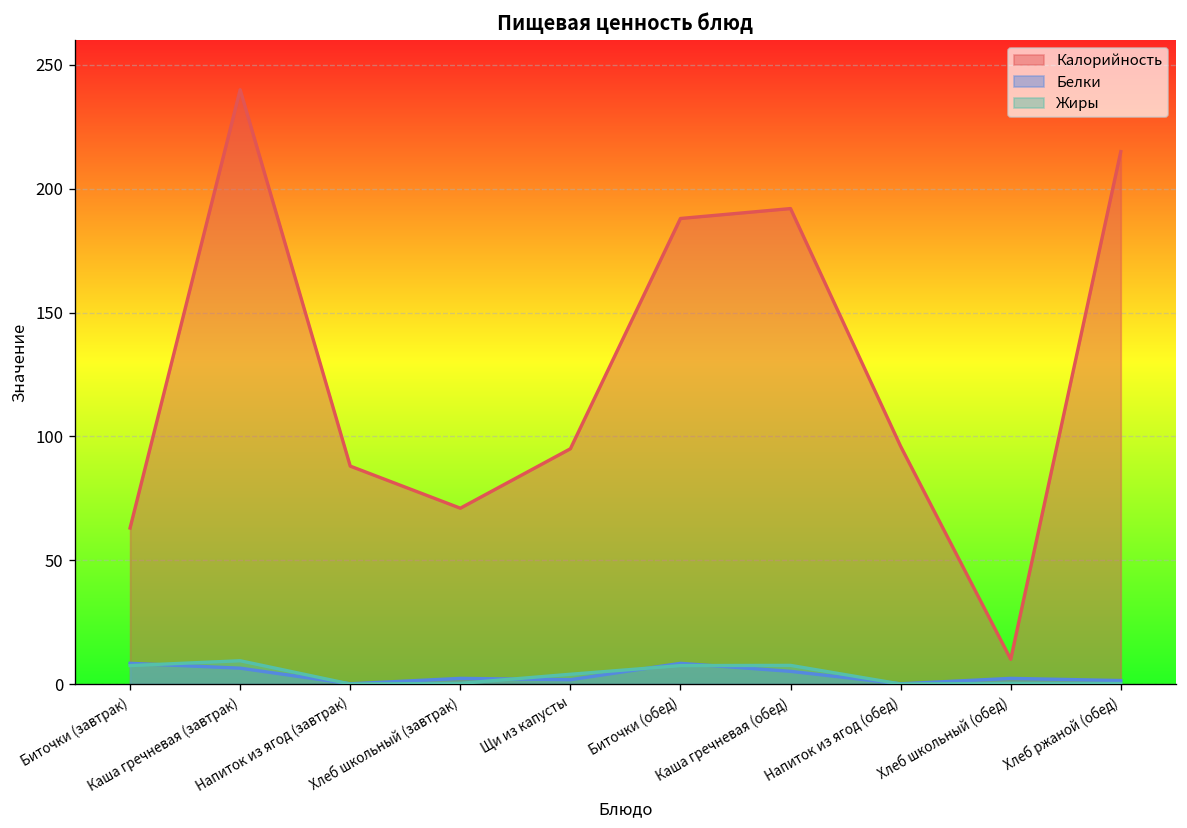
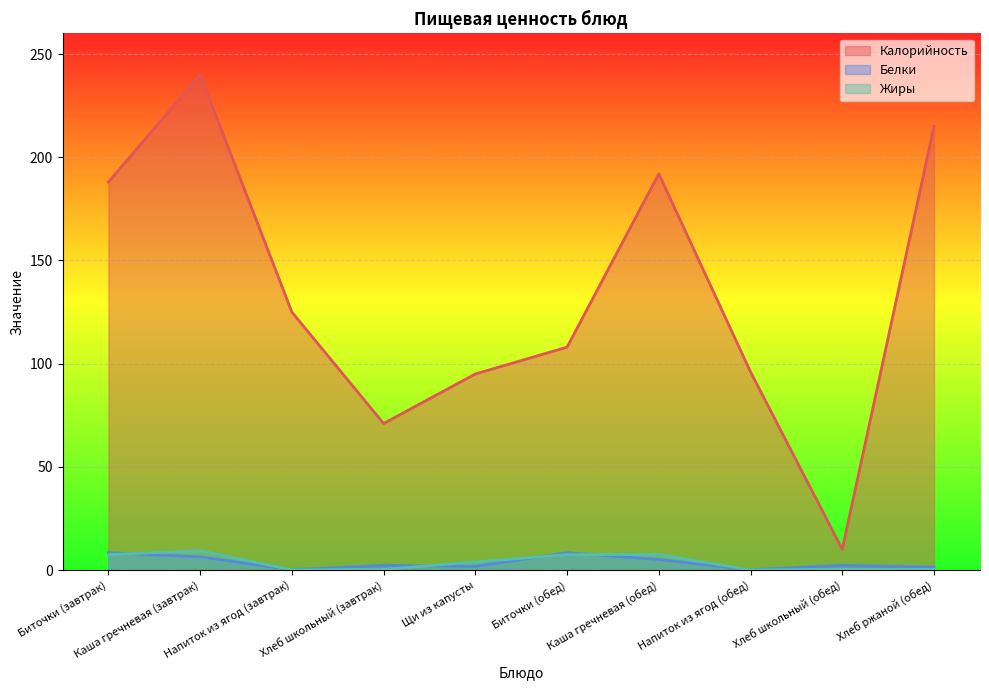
Калорийность, Биточки (завтрак): 63 -> 188
Калорийность, Напиток из ягод (завтрак): 88 -> 125
Калорийность, Биточки (обед): 188 -> 108
